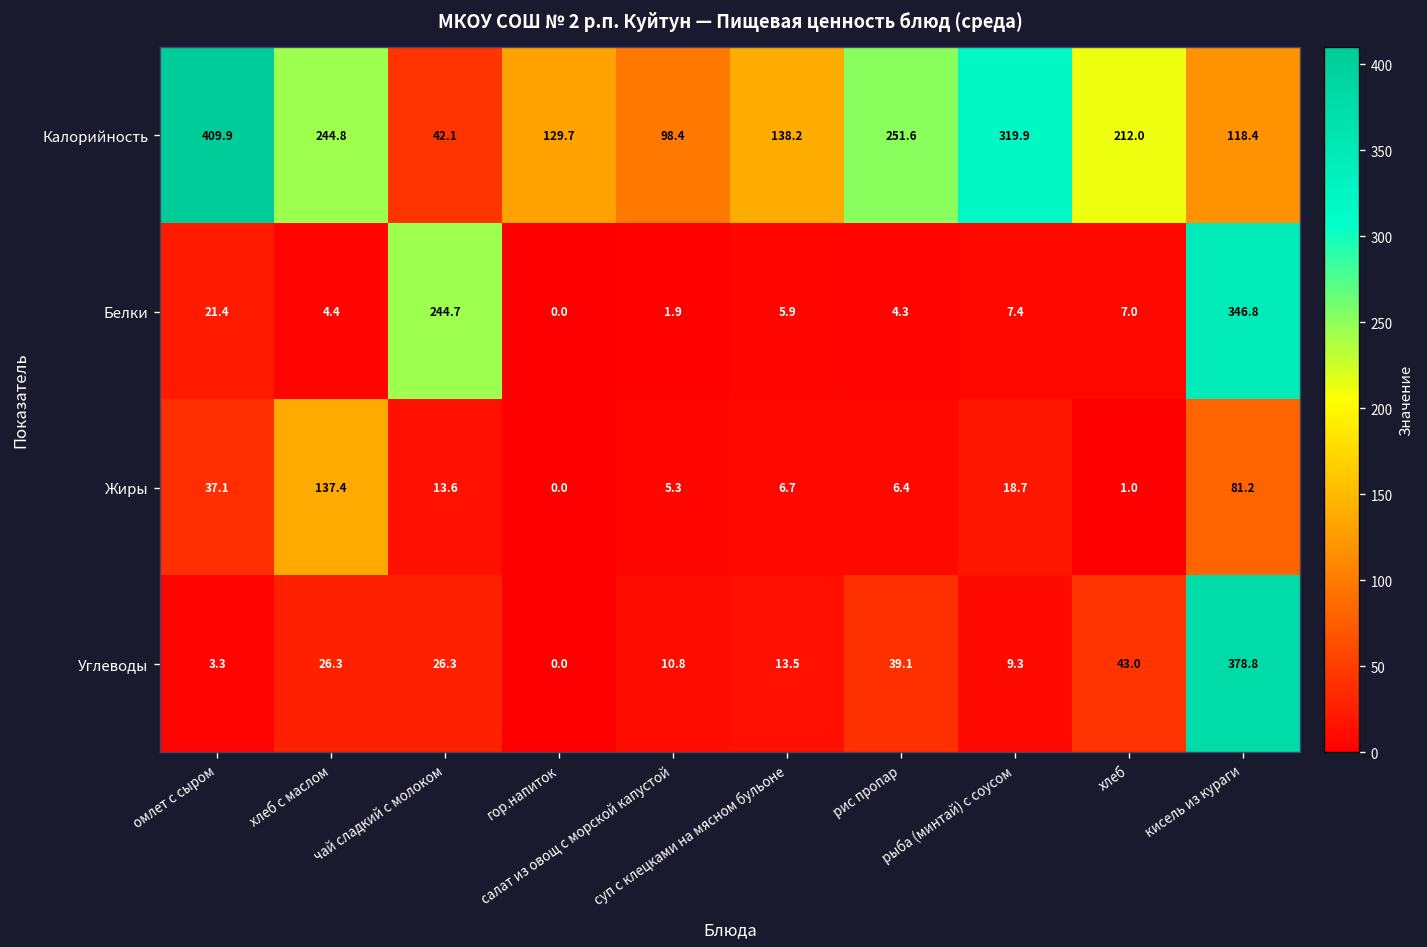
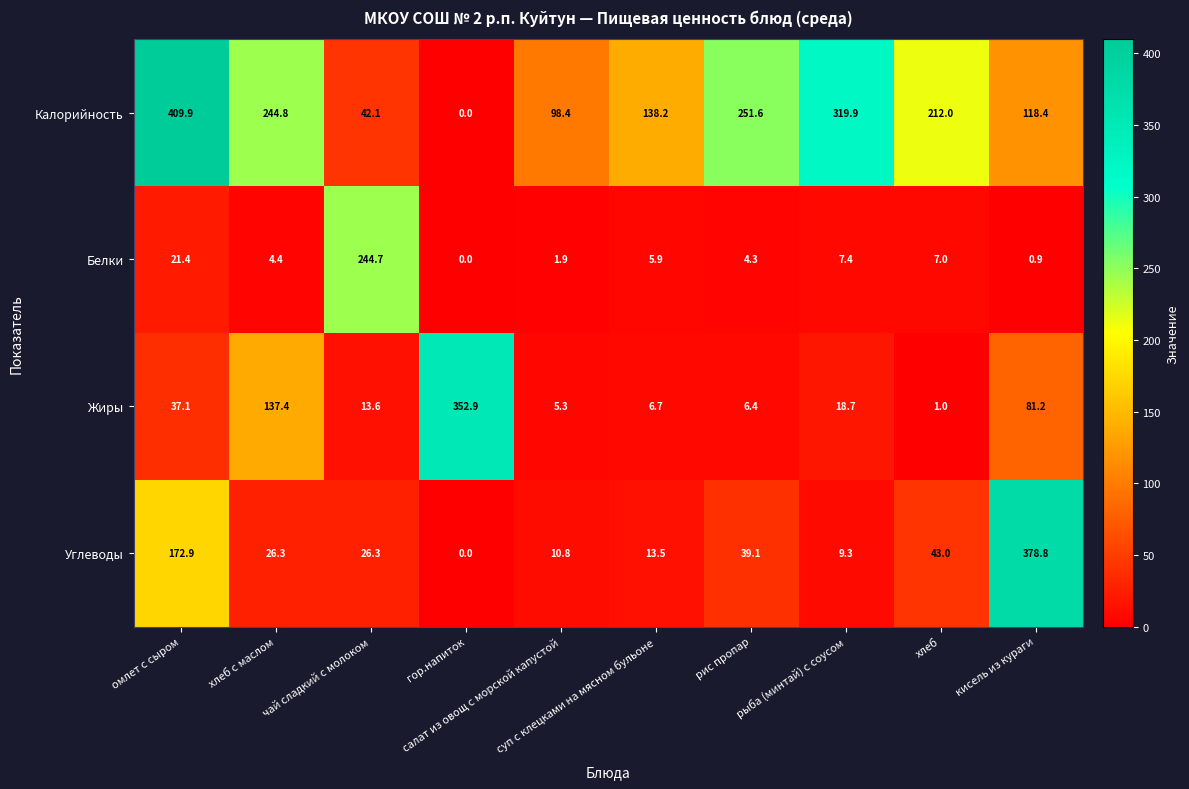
Калорийность, гор.напиток: 129.7 -> 0.0
Белки, кисель из кураги: 346.8 -> 0.9
Жиры, гор.напиток: 0.0 -> 352.9
Углеводы, омлет с сыром: 3.3 -> 172.9
